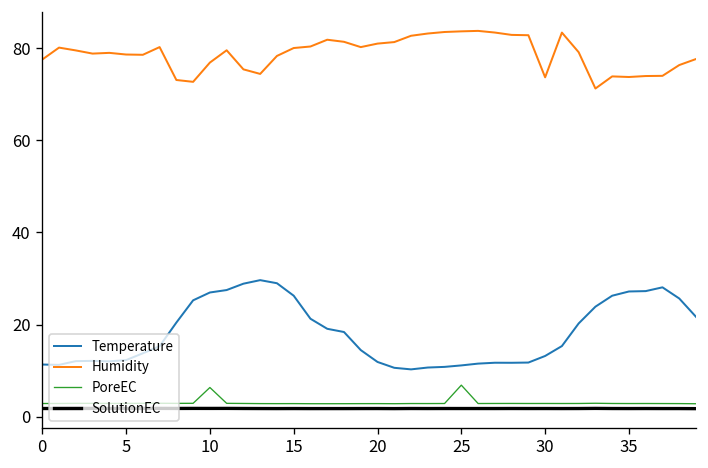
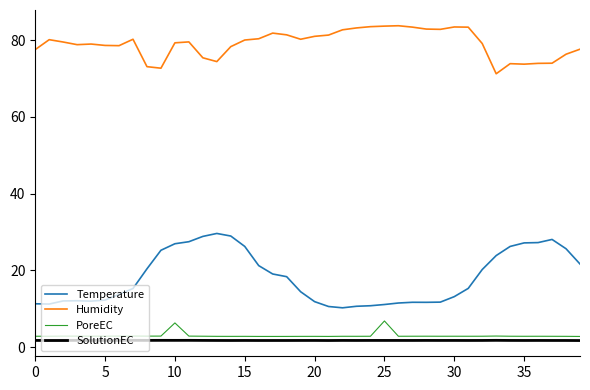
Humidity, 10: 77 -> 79
Humidity, 30: 74 -> 83
